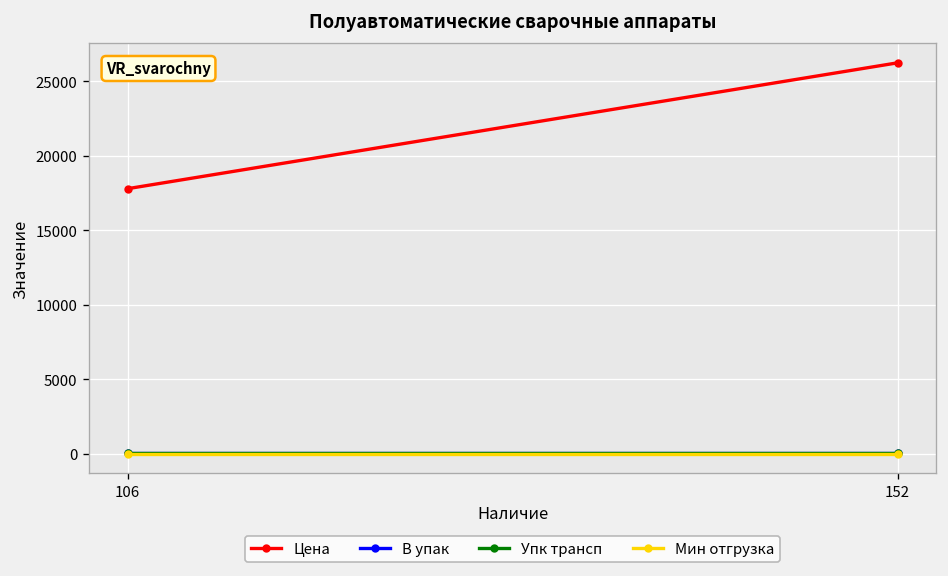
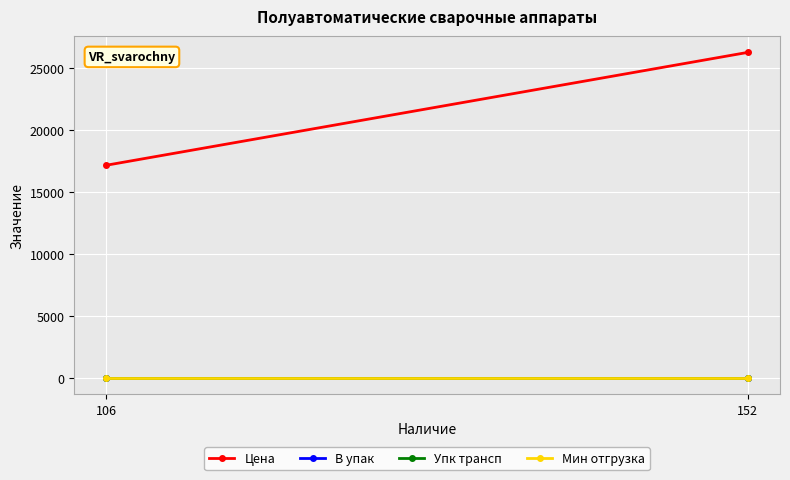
Цена, 106: 17800 -> 17200
